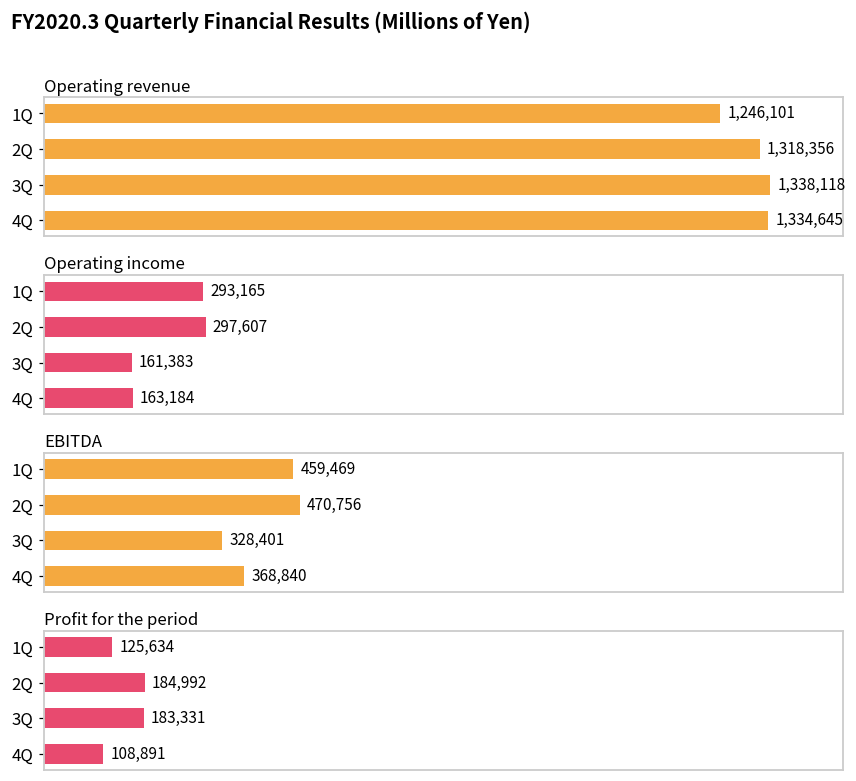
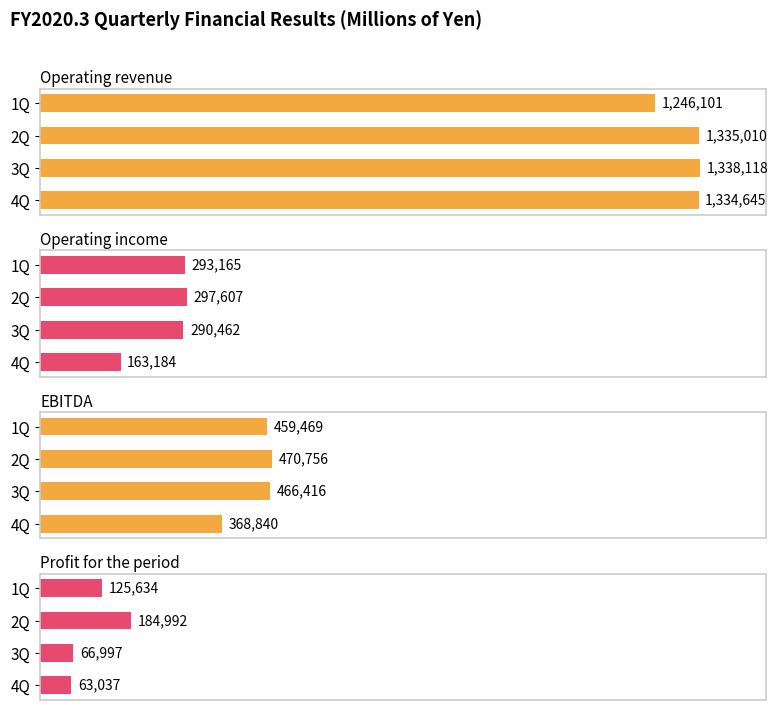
Operating revenue, 2Q: 1,318,356 -> 1,335,010
Operating income, 3Q: 161,383 -> 290,462
EBITDA, 3Q: 328,401 -> 466,416
Profit for the period, 3Q: 183,331 -> 66,997
Profit for the period, 4Q: 108,891 -> 63,037
